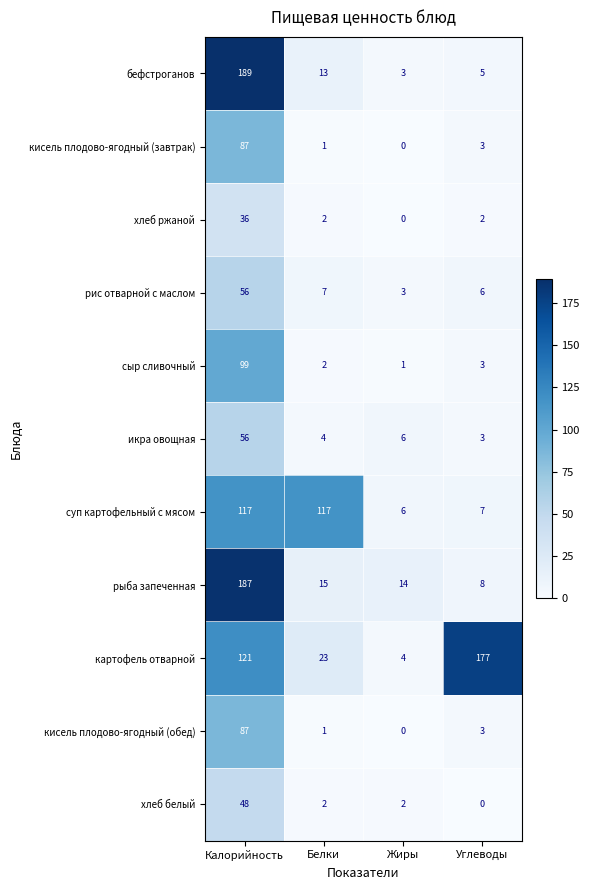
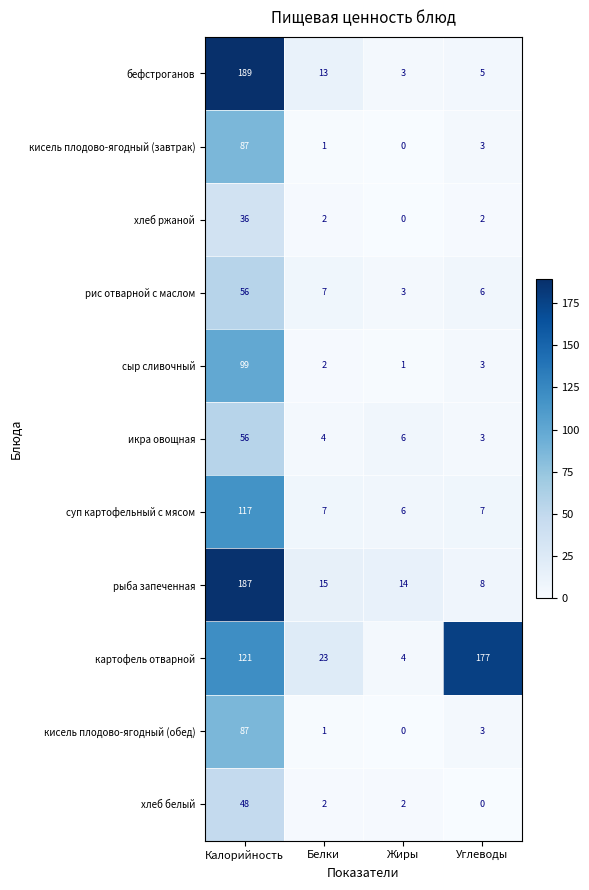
суп картофельный с мясом, Белки: 117 -> 7
